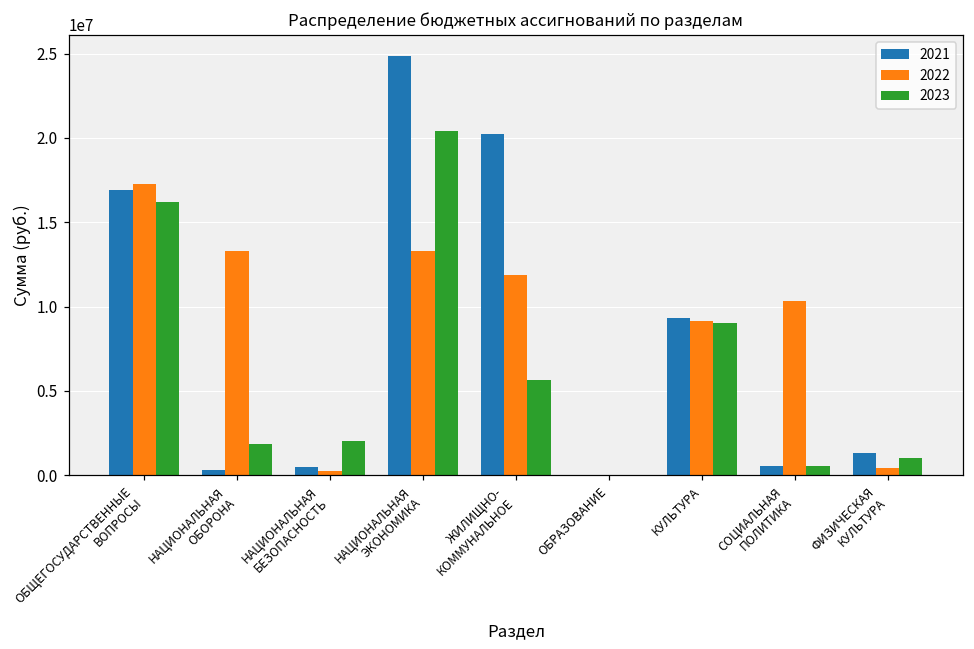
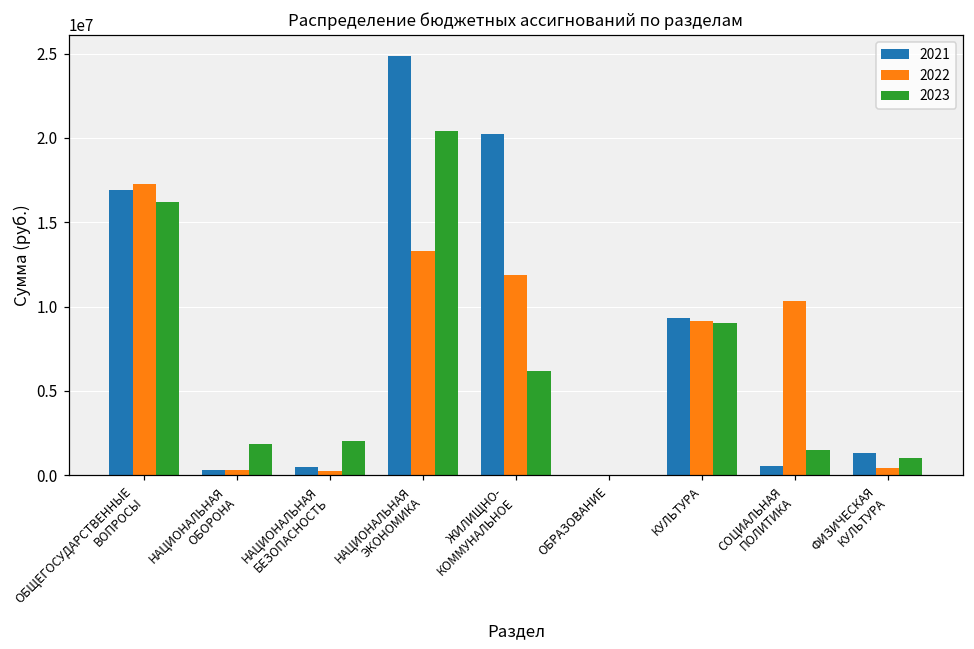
2022, НАЦИОНАЛЬНАЯ ОБОРОНА: 13300000 -> 300000
2023, ЖИЛИЩНО- КОММУНАЛЬНОЕ: 5700000 -> 6200000
2023, СОЦИАЛЬНАЯ ПОЛИТИКА: 600000 -> 1500000
